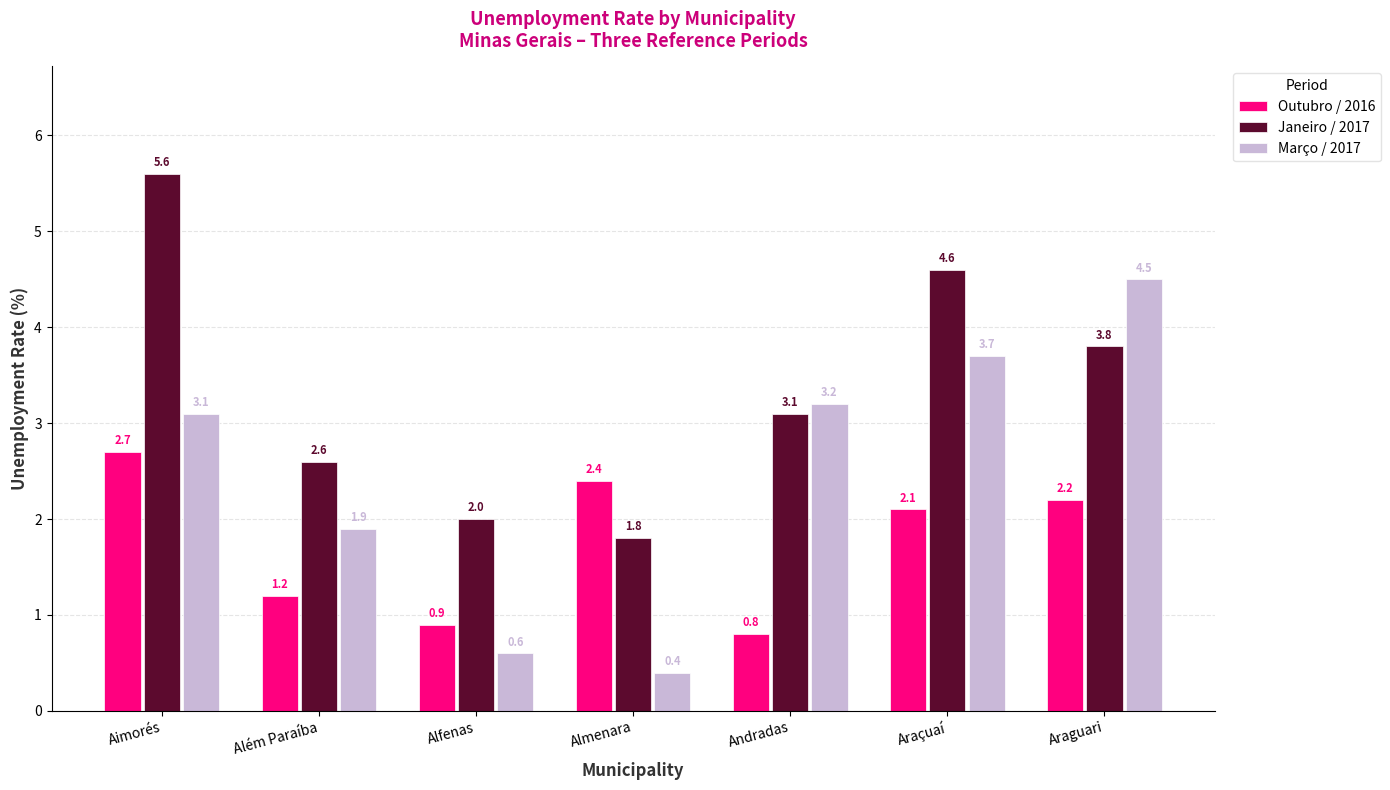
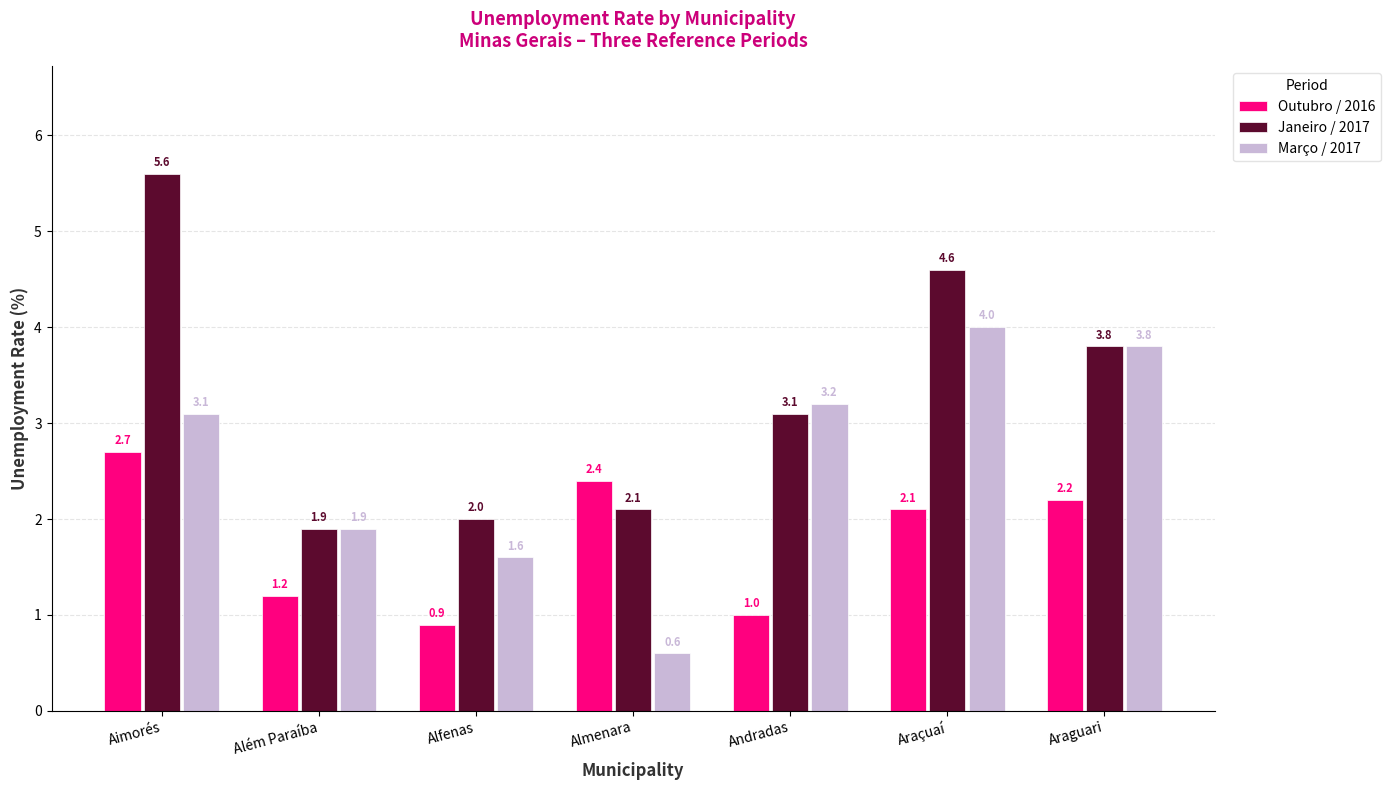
Janeiro / 2017, Além Paraíba: 2.6 -> 1.9
Março / 2017, Alfenas: 0.6 -> 1.6
Janeiro / 2017, Almenara: 1.8 -> 2.1
Março / 2017, Almenara: 0.4 -> 0.6
Outubro / 2016, Andradas: 0.8 -> 1.0
Março / 2017, Araçuaí: 3.7 -> 4.0
Março / 2017, Araguari: 4.5 -> 3.8
